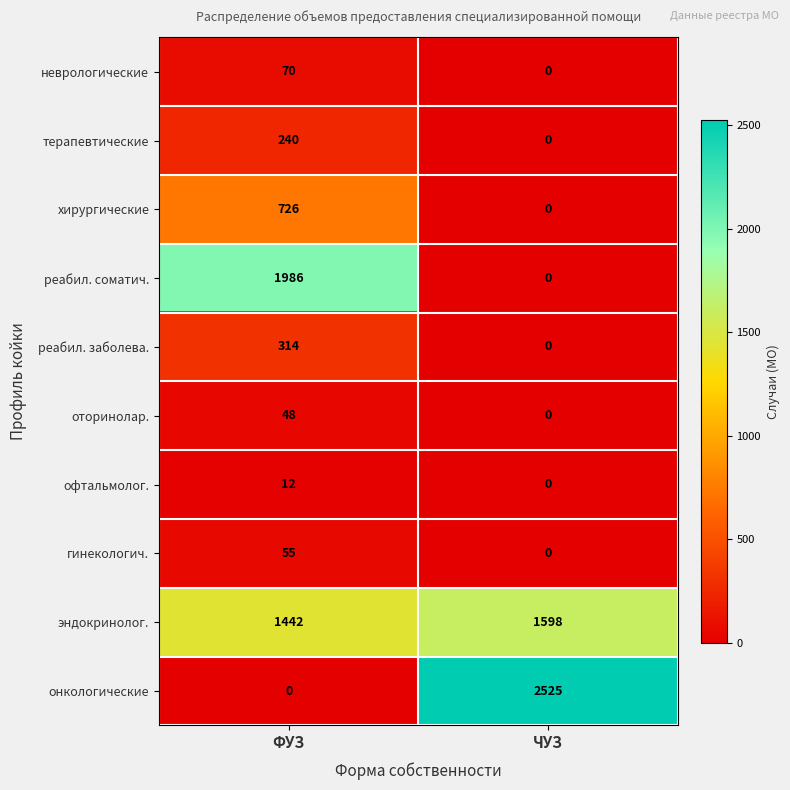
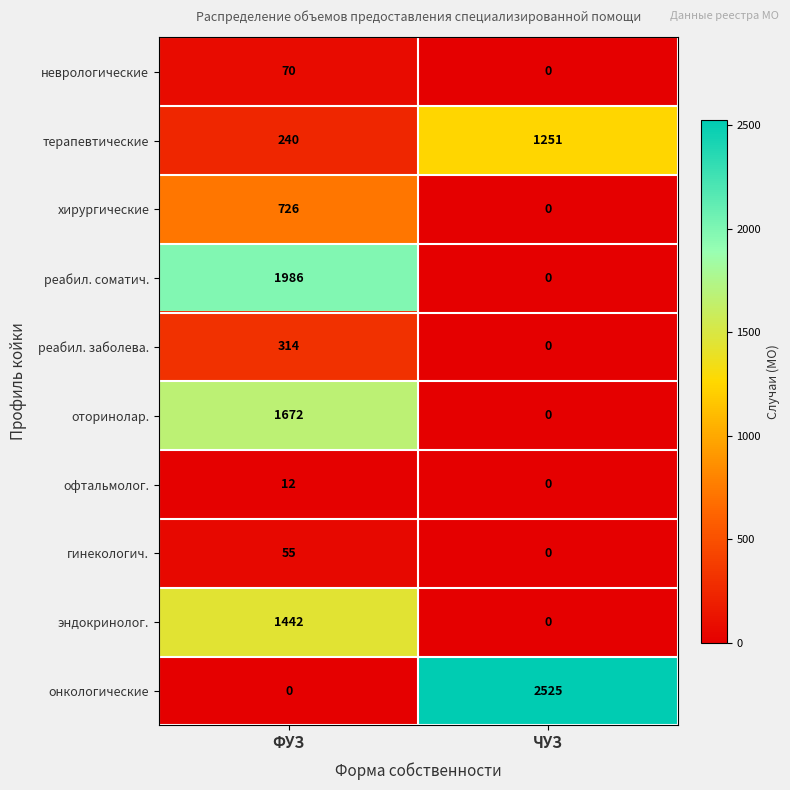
терапевтические, ЧУЗ: 0 -> 1251
оторинолар., ФУЗ: 48 -> 1672
эндокринолог., ЧУЗ: 1598 -> 0
